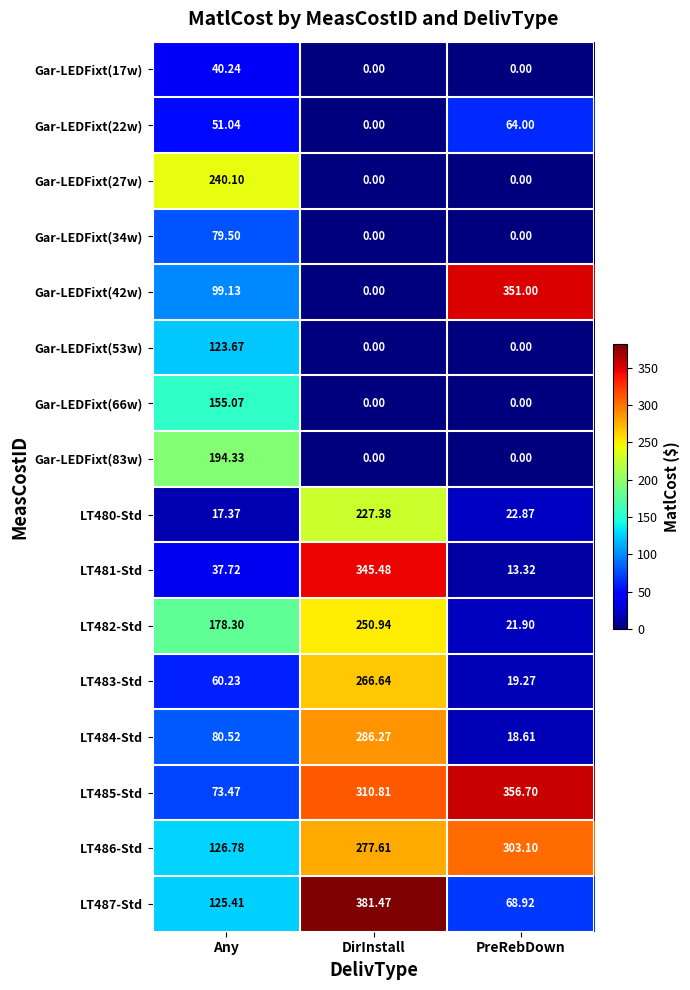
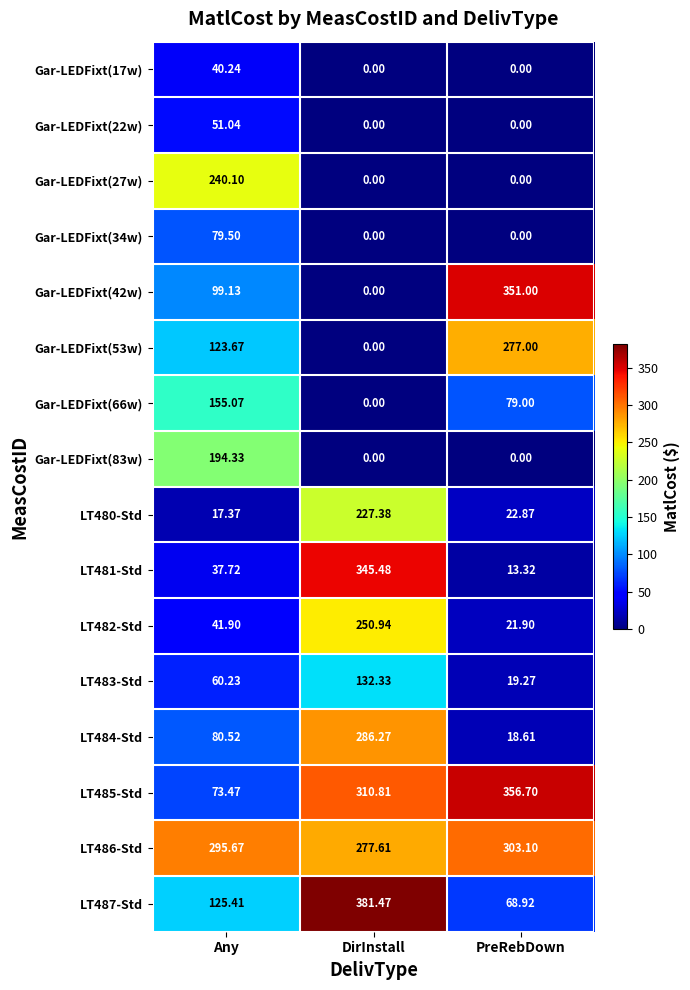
Gar-LEDFixt(22w), PreRebDown: 64.00 -> 0.00
Gar-LEDFixt(53w), PreRebDown: 0.00 -> 277.00
Gar-LEDFixt(66w), PreRebDown: 0.00 -> 79.00
LT482-Std, Any: 178.30 -> 41.90
LT483-Std, DirInstall: 266.64 -> 132.33
LT486-Std, Any: 126.78 -> 295.67
